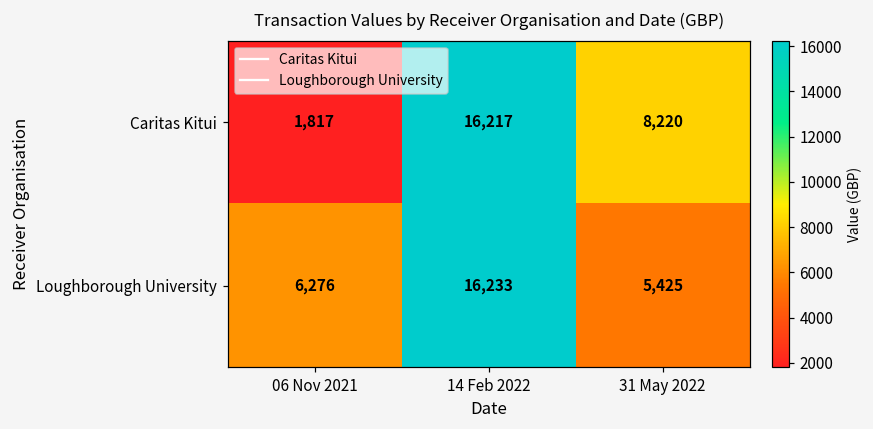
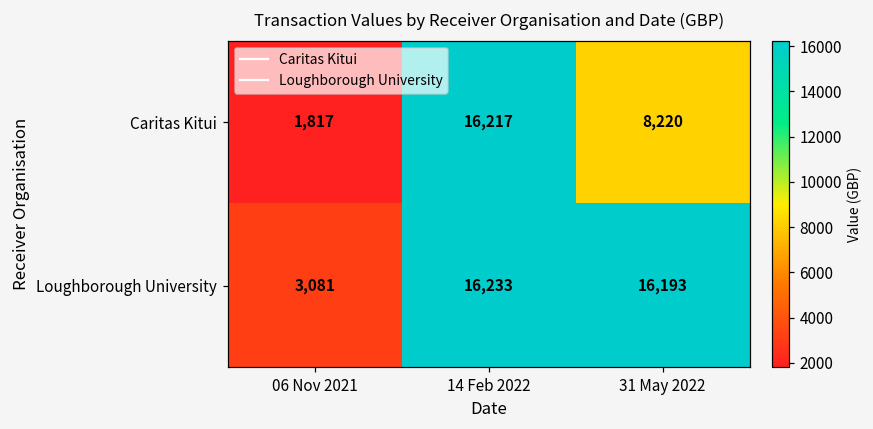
Loughborough University, 06 Nov 2021: 6,276 -> 3,081
Loughborough University, 31 May 2022: 5,425 -> 16,193
